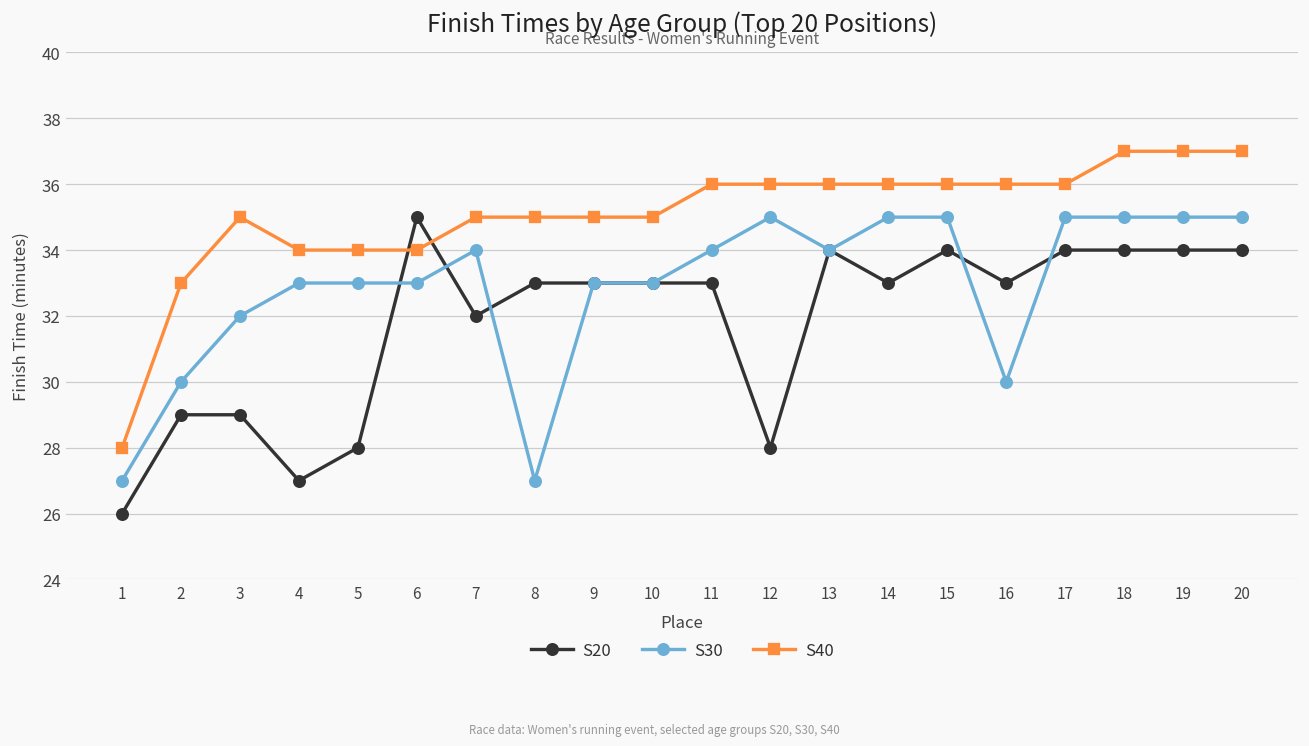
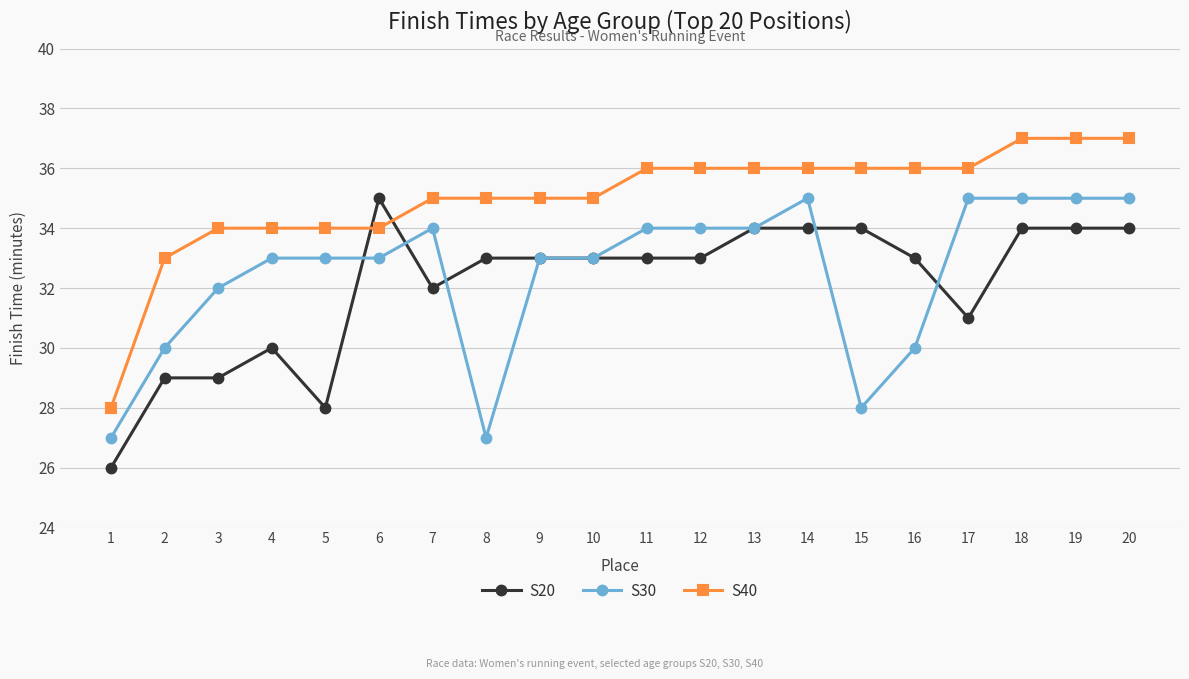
S40, 3: 35 -> 34
S20, 4: 27 -> 30
S20, 12: 28 -> 33
S30, 12: 35 -> 34
S20, 14: 33 -> 34
S30, 15: 35 -> 28
S20, 17: 34 -> 31
